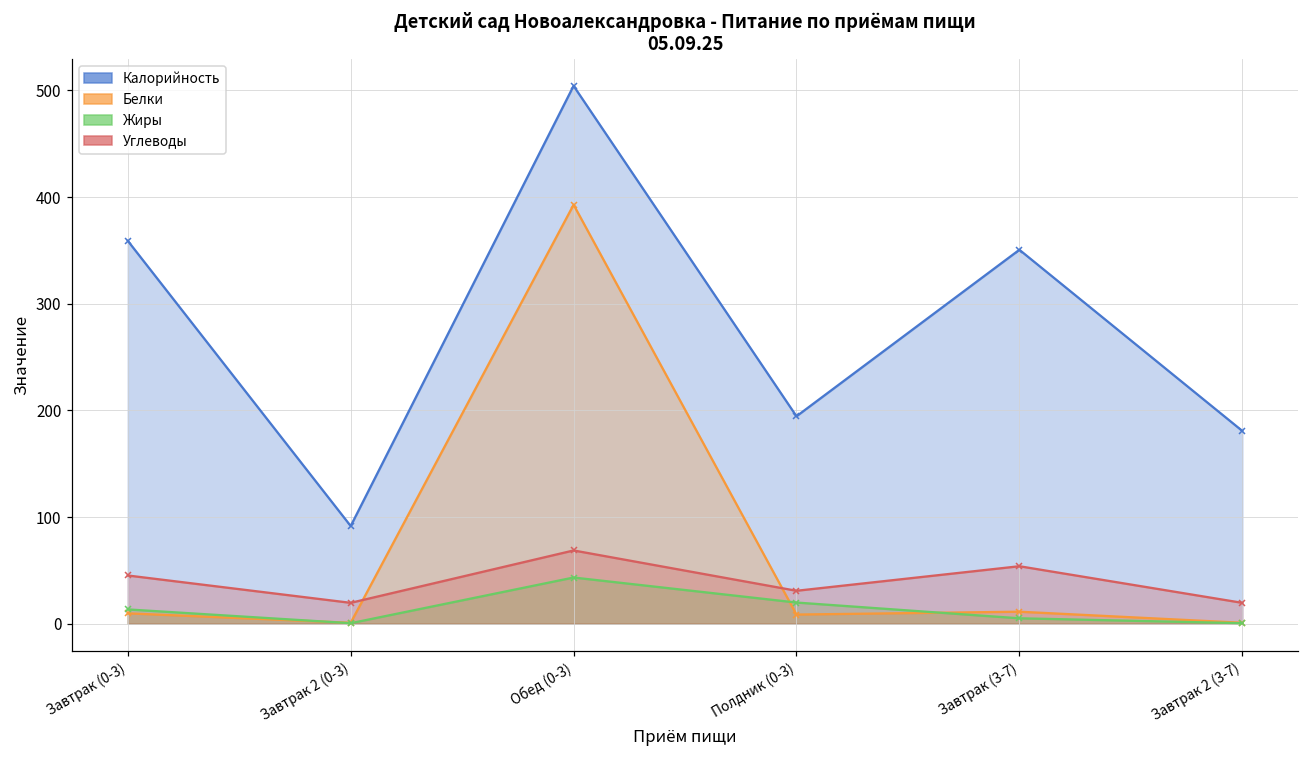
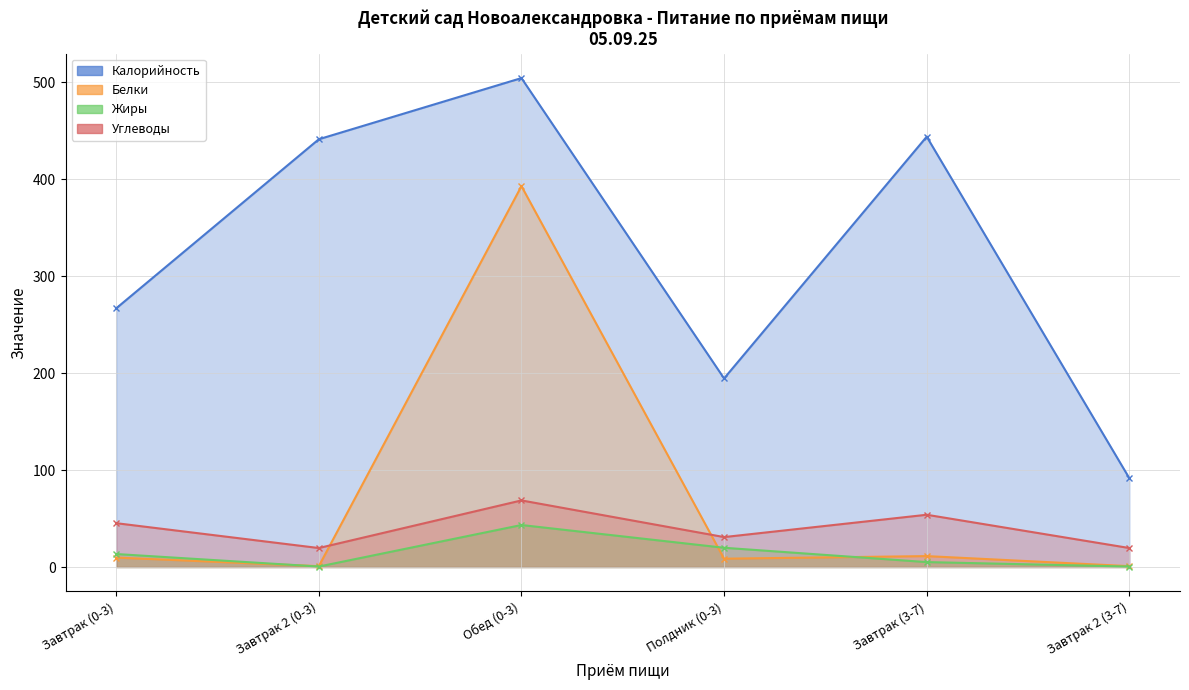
Калорийность, Завтрак (0-3): 360 -> 270
Калорийность, Завтрак 2 (0-3): 90 -> 440
Калорийность, Завтрак (3-7): 350 -> 440
Калорийность, Завтрак 2 (3-7): 180 -> 90
